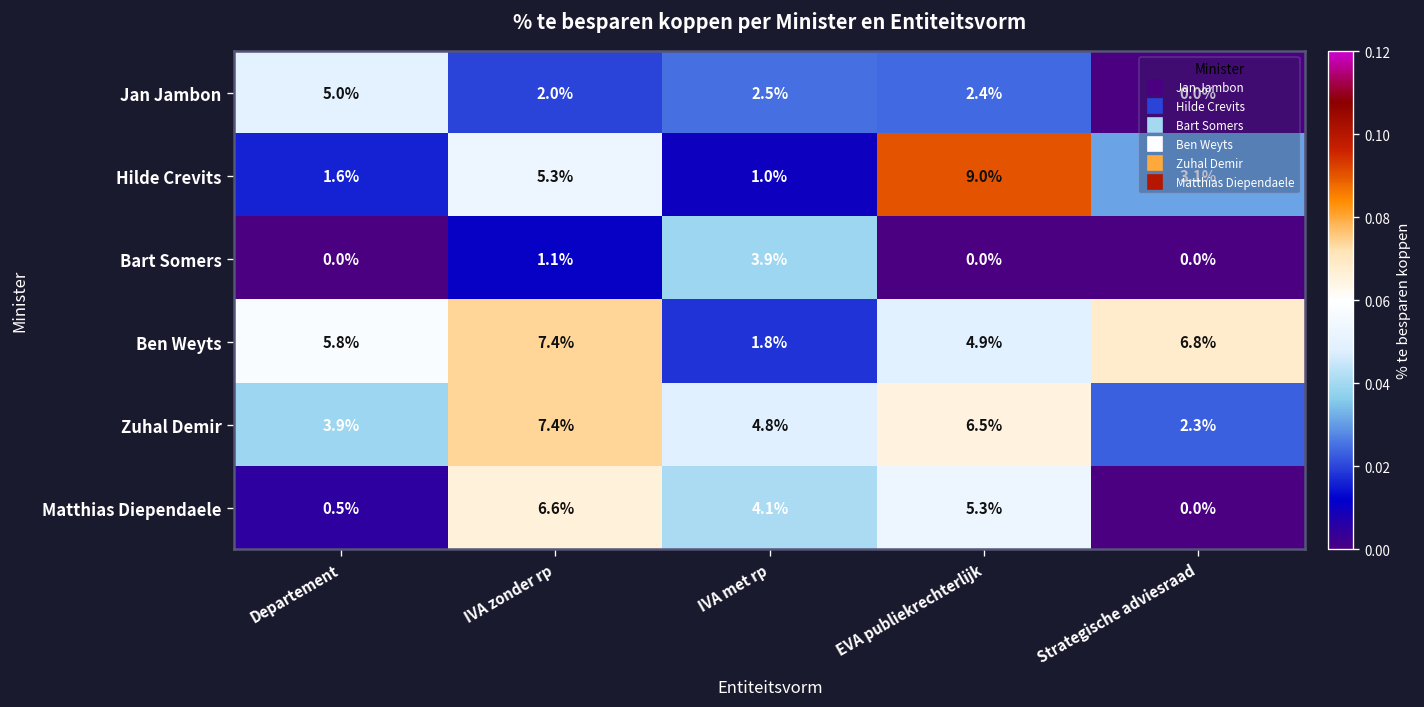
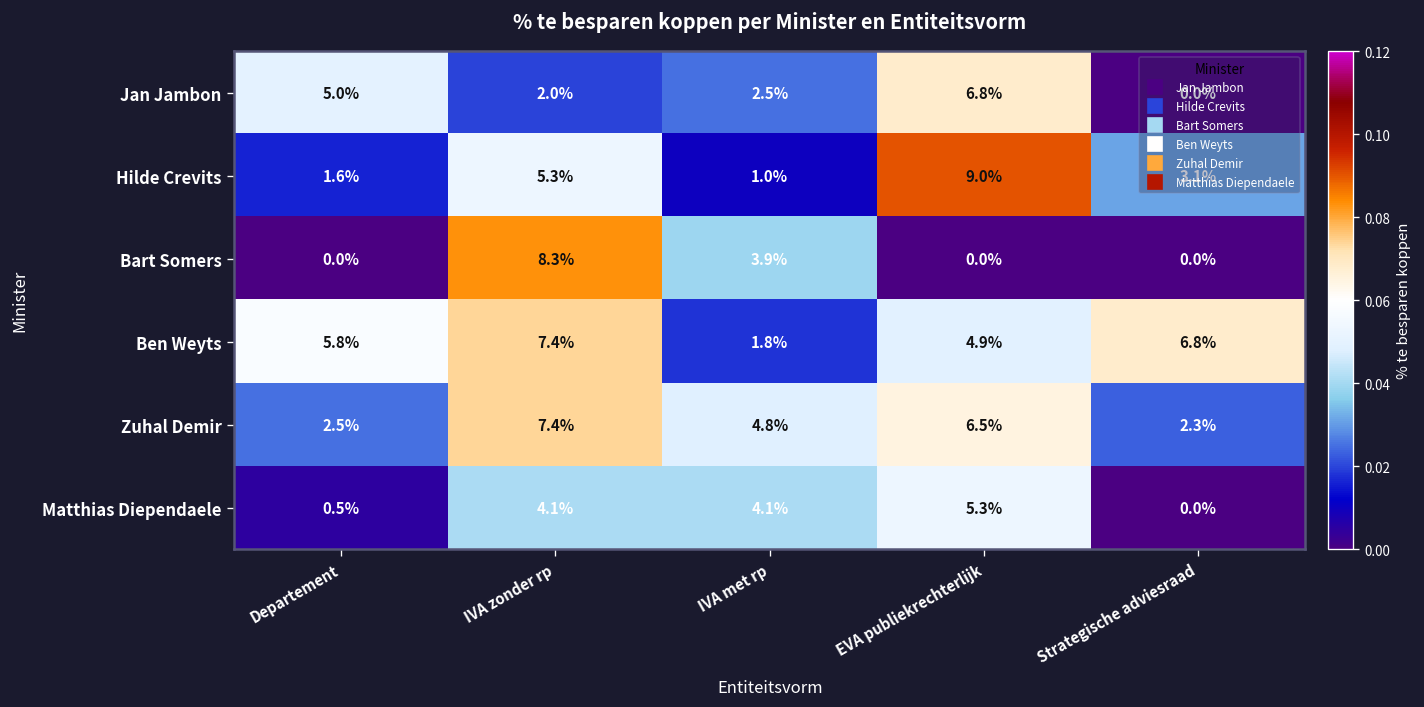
Jan Jambon, EVA publiekrechterlijk: 2.4% -> 6.8%
Bart Somers, IVA zonder rp: 1.1% -> 8.3%
Zuhal Demir, Departement: 3.9% -> 2.5%
Matthias Diependaele, IVA zonder rp: 6.6% -> 4.1%
